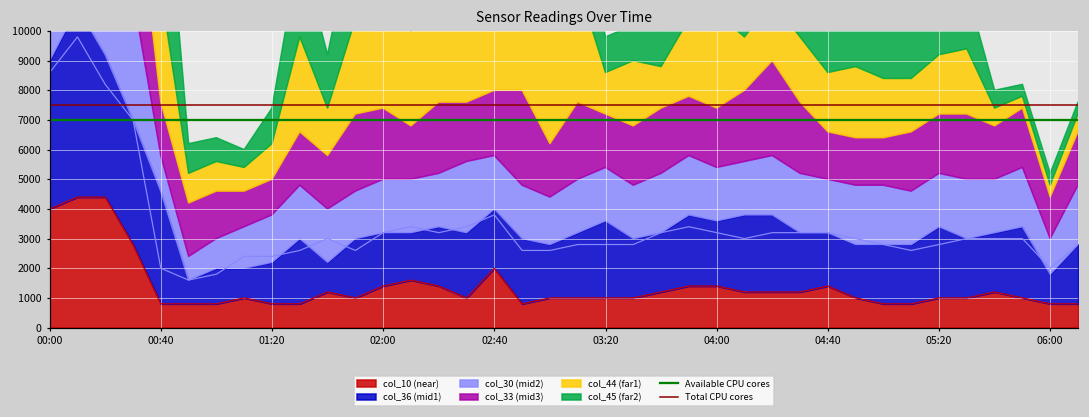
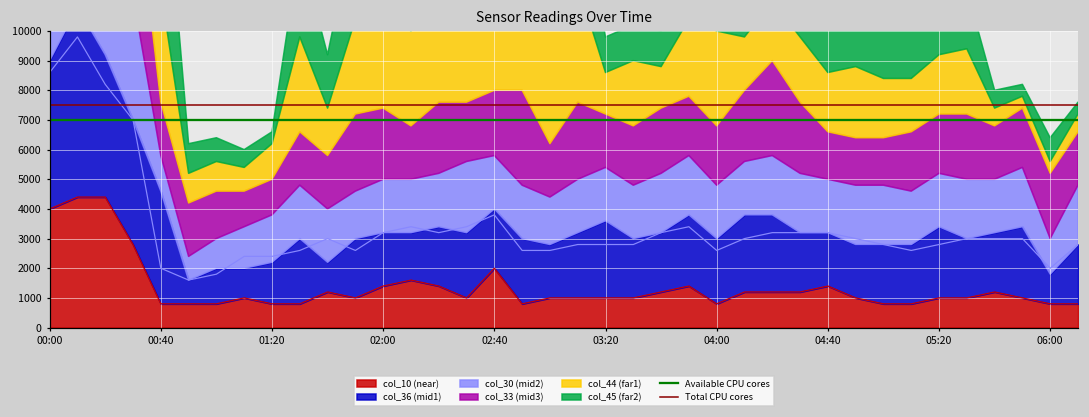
col_45 (far2), 01:20: 1200 -> 400
col_10 (near), 04:00: 1400 -> 800
col_33 (mid3), 06:00: 1400 -> 2200
col_45 (far2), 06:00: 400 -> 800
